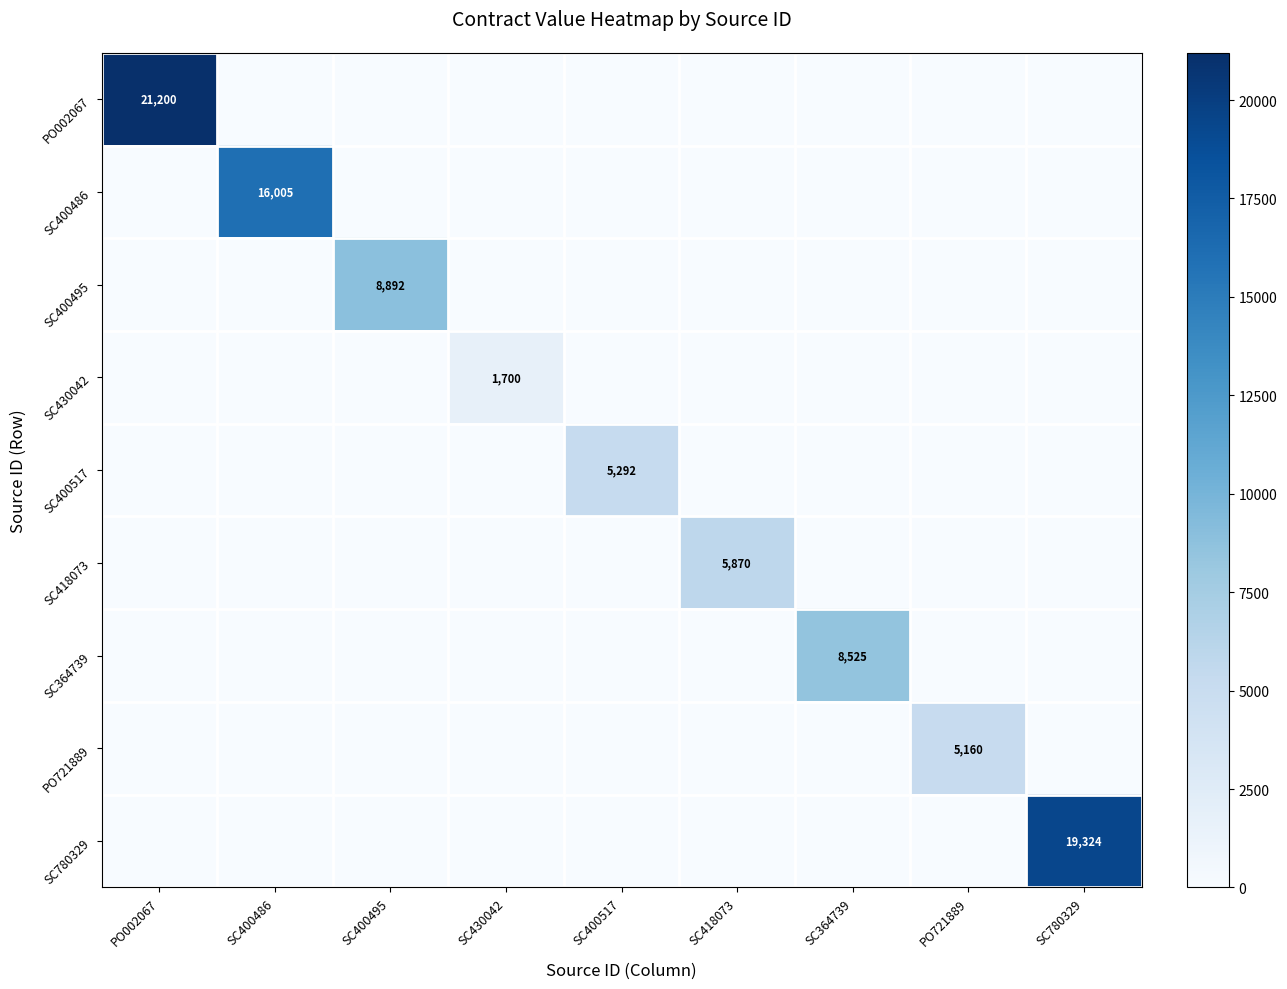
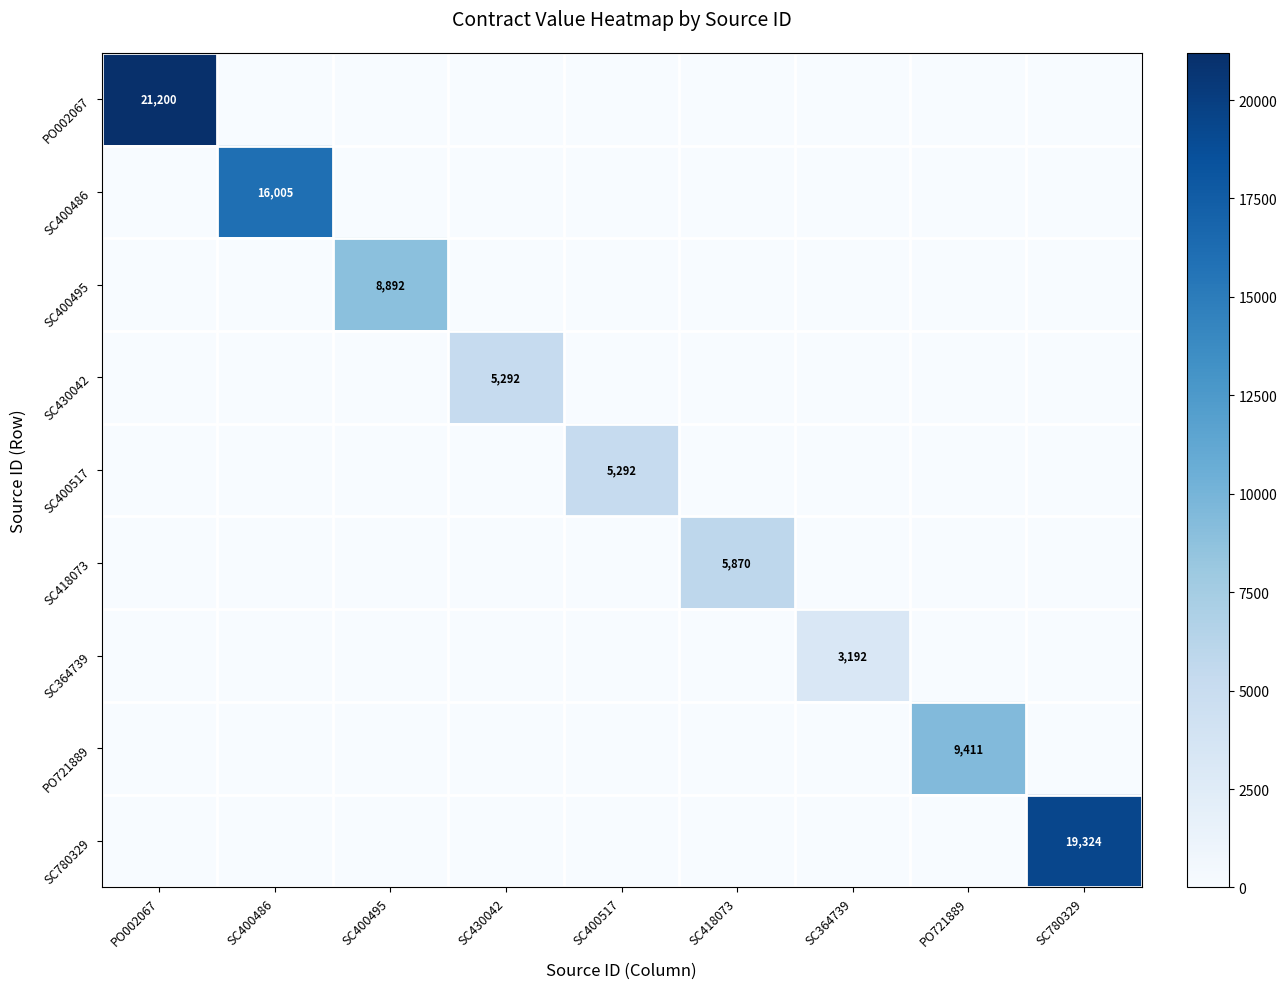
SC430042, SC430042: 1,700 -> 5,292
SC364739, SC364739: 8,525 -> 3,192
PO721889, PO721889: 5,160 -> 9,411
